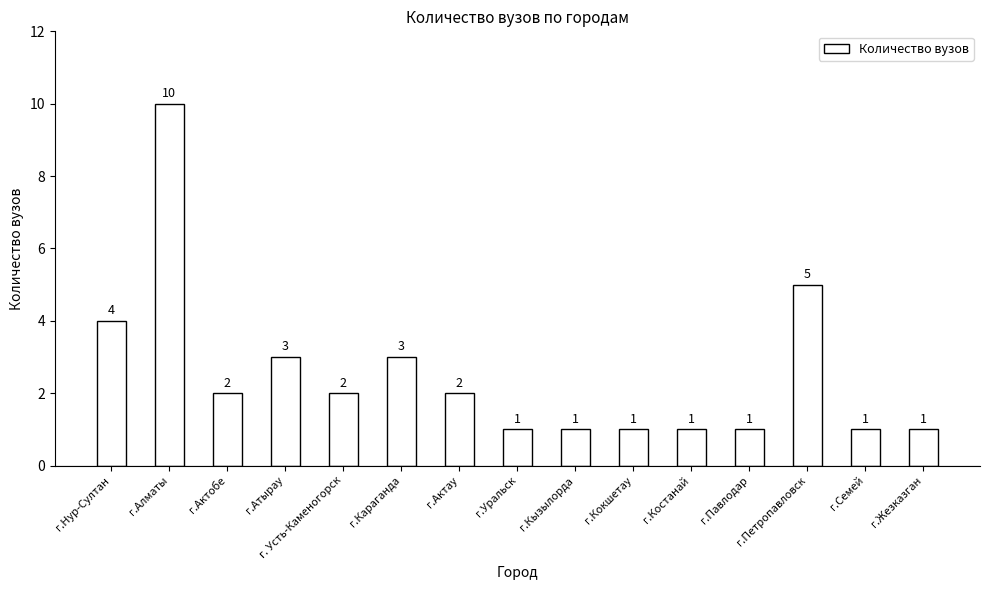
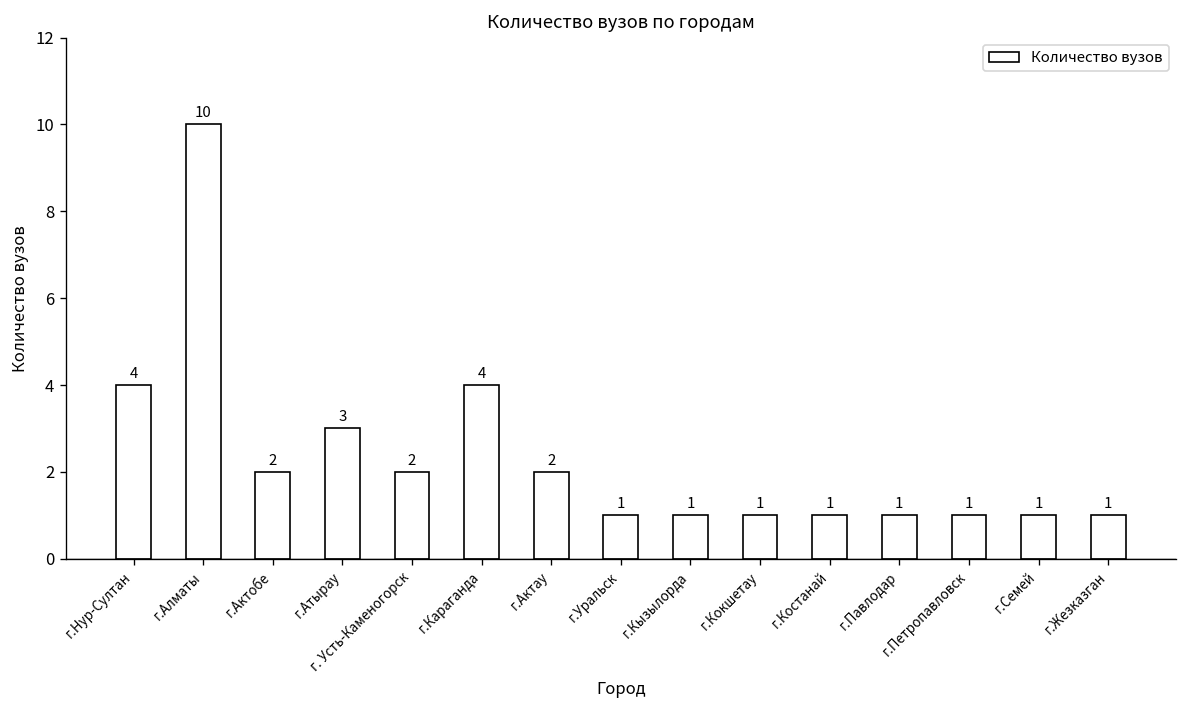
г.Караганда: 3 -> 4
г.Петропавловск: 5 -> 1
